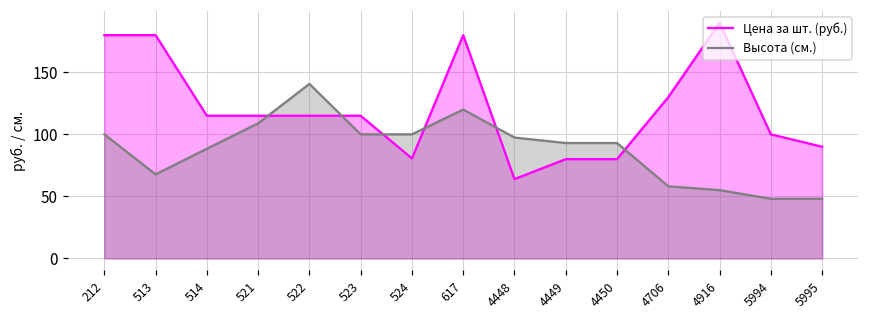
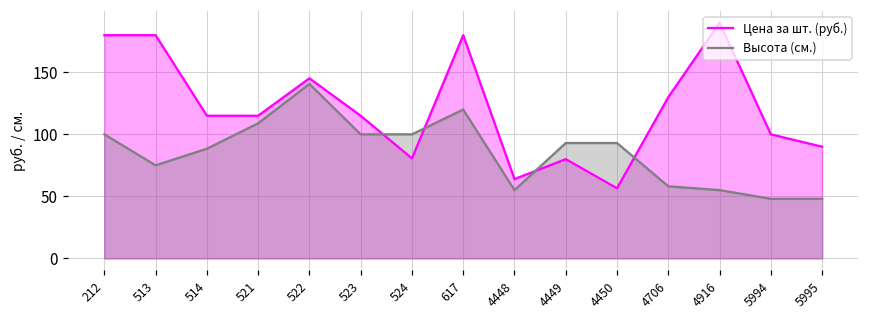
Высота (см.), 513: 68 -> 75
Цена за шт. (руб.), 522: 115 -> 145
Высота (см.), 4448: 97 -> 55
Цена за шт. (руб.), 4450: 80 -> 57
